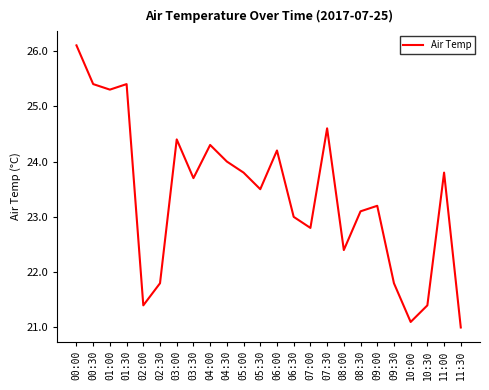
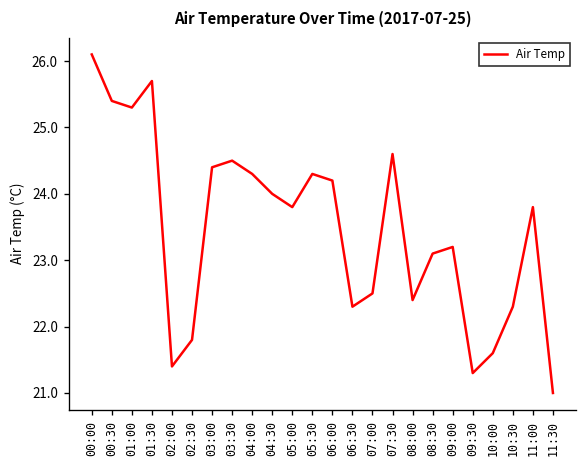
01:30: 25.4 -> 25.7
03:30: 23.7 -> 24.5
05:30: 23.5 -> 24.3
06:30: 23.0 -> 22.3
07:00: 22.8 -> 22.5
09:30: 21.8 -> 21.3
10:00: 21.1 -> 21.6
10:30: 21.4 -> 22.3
